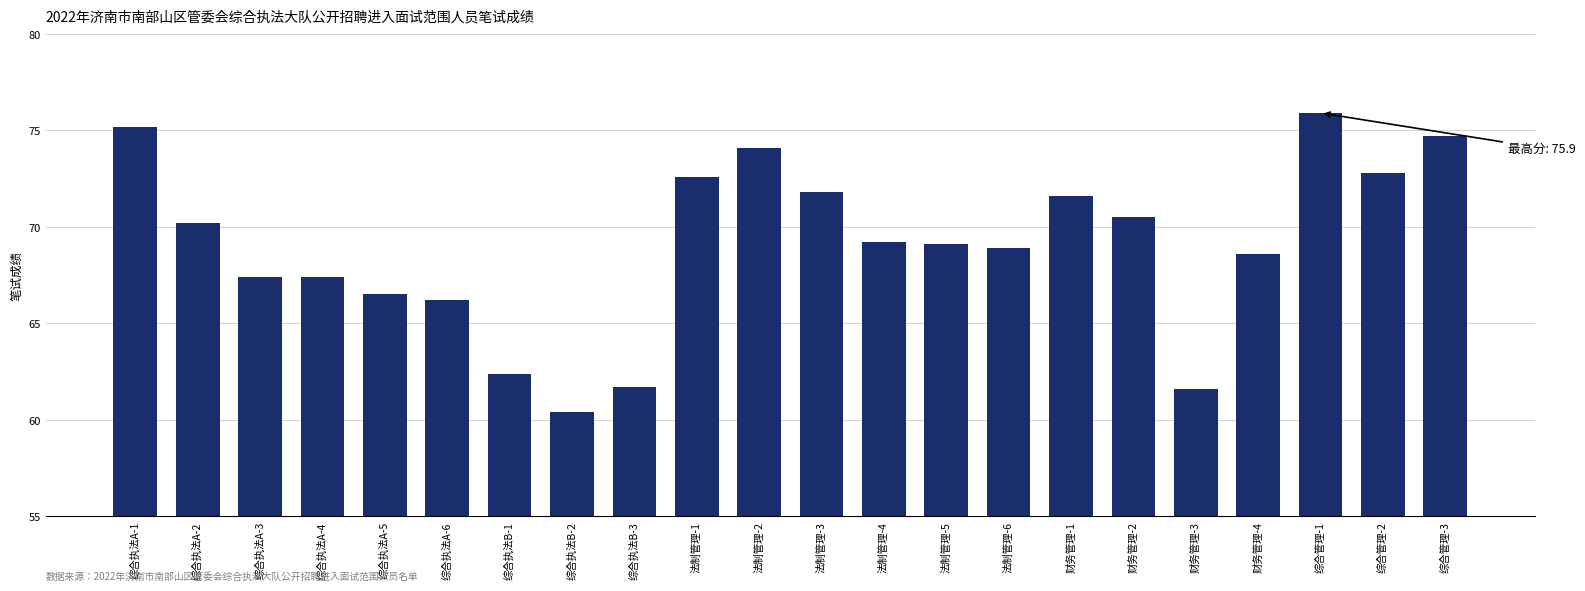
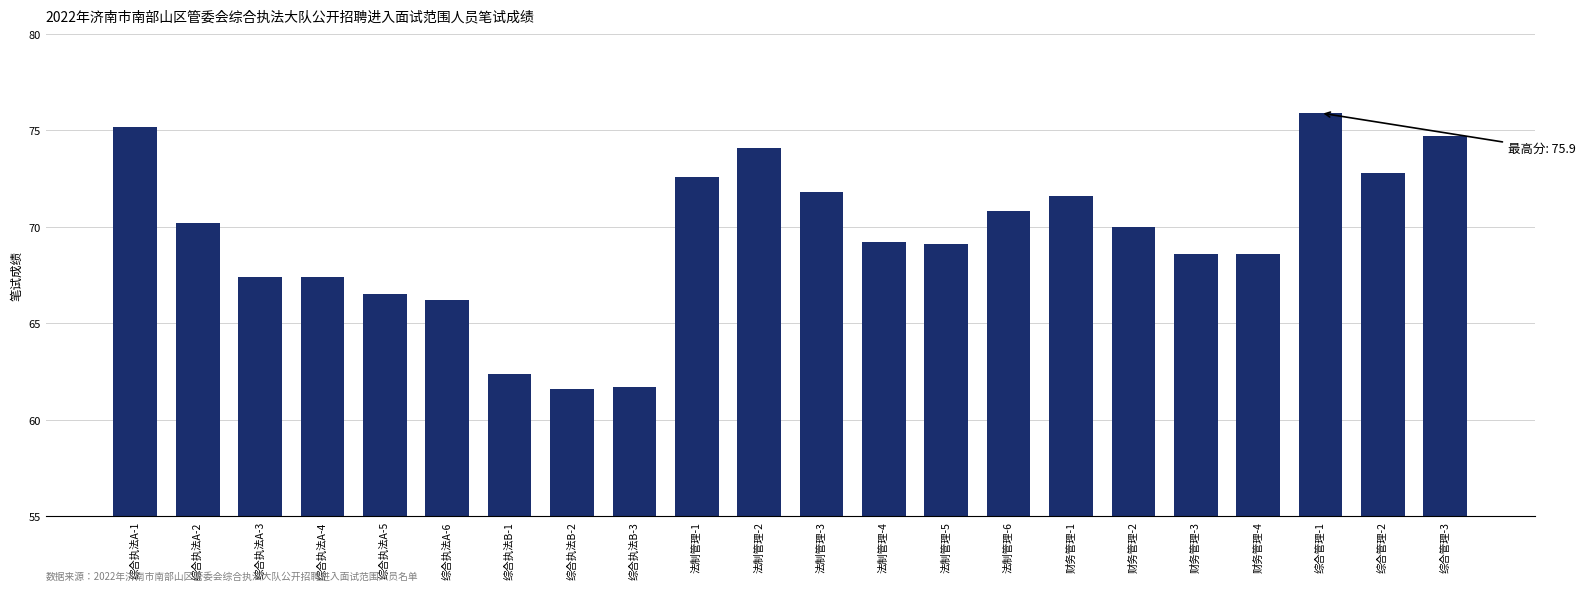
综合执法B-2: 60.4 -> 61.6
法制管理-6: 68.9 -> 70.8
财务管理-2: 70.5 -> 70.0
财务管理-3: 61.6 -> 68.6
